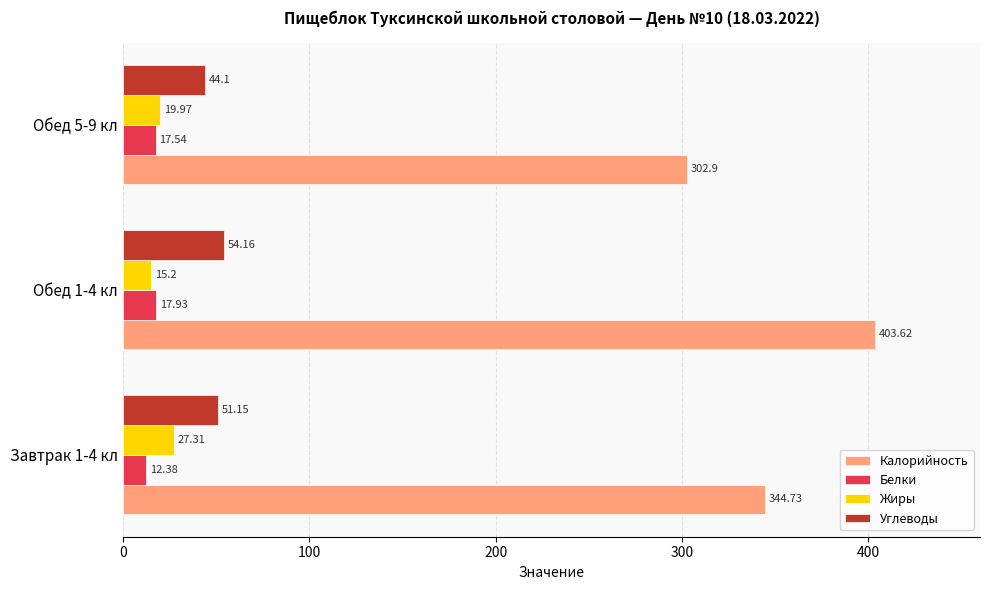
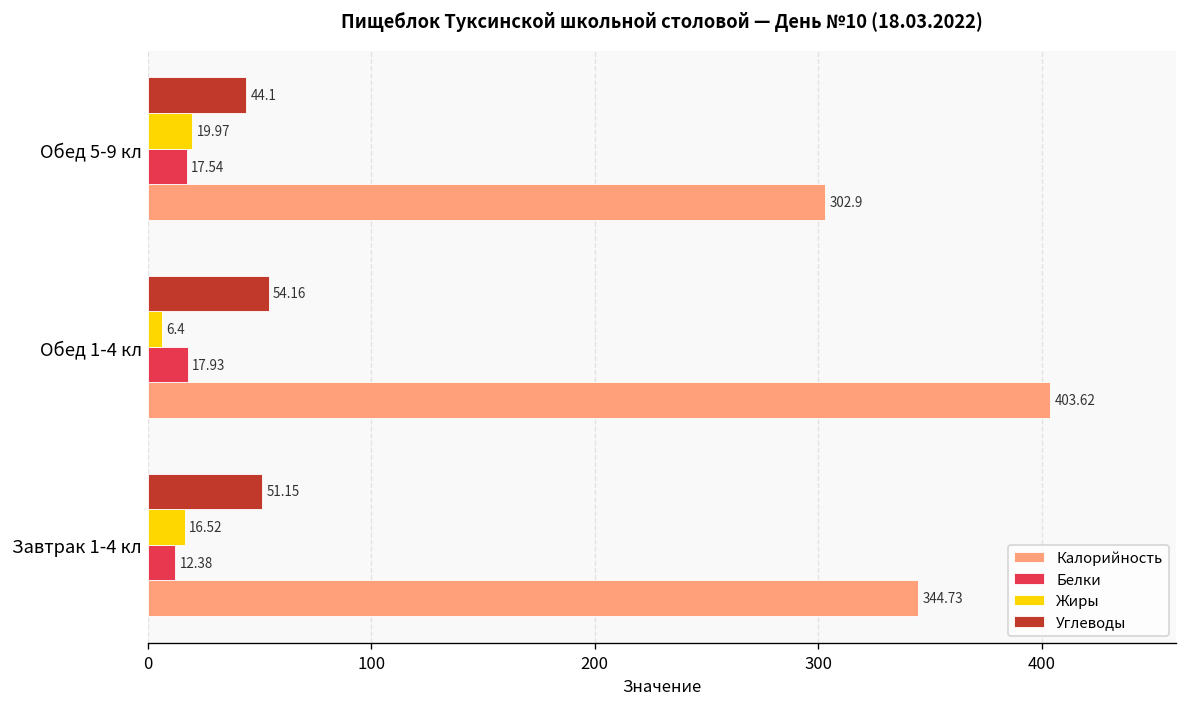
Жиры, Обед 1-4 кл: 15.2 -> 6.4
Жиры, Завтрак 1-4 кл: 27.31 -> 16.52
